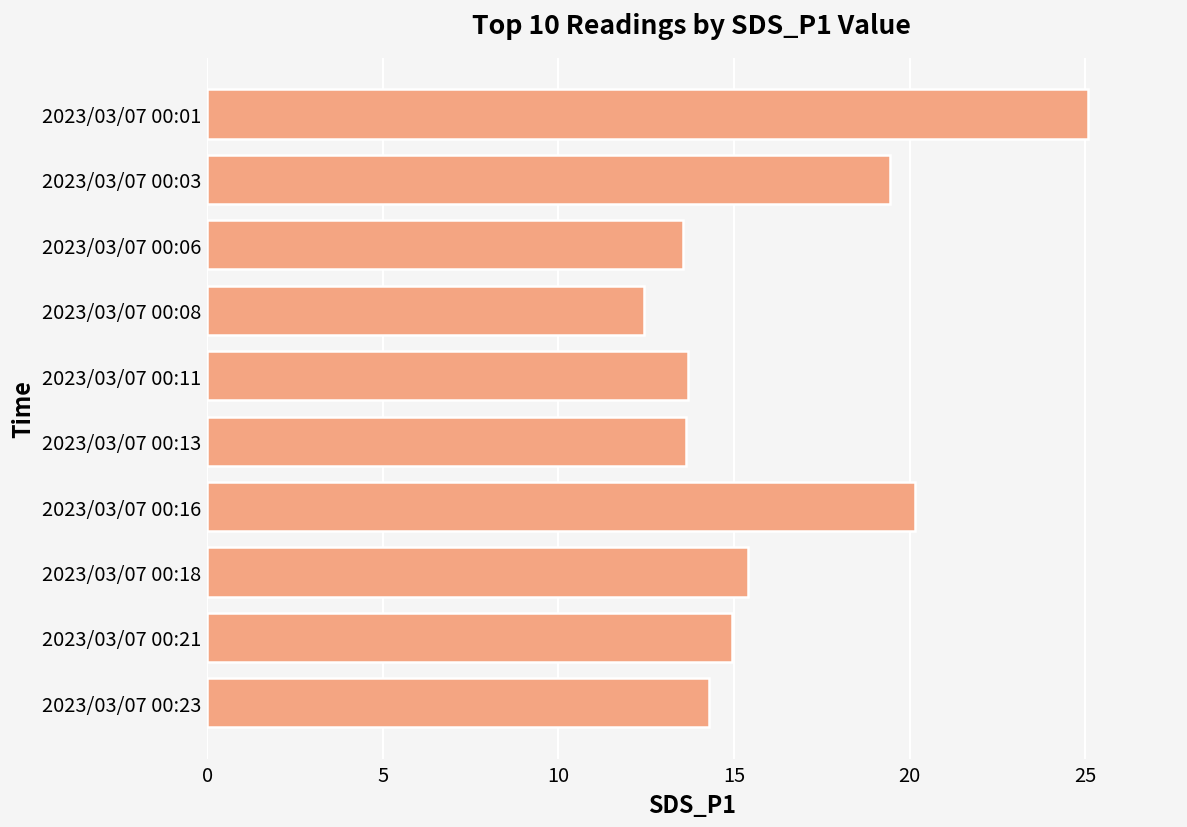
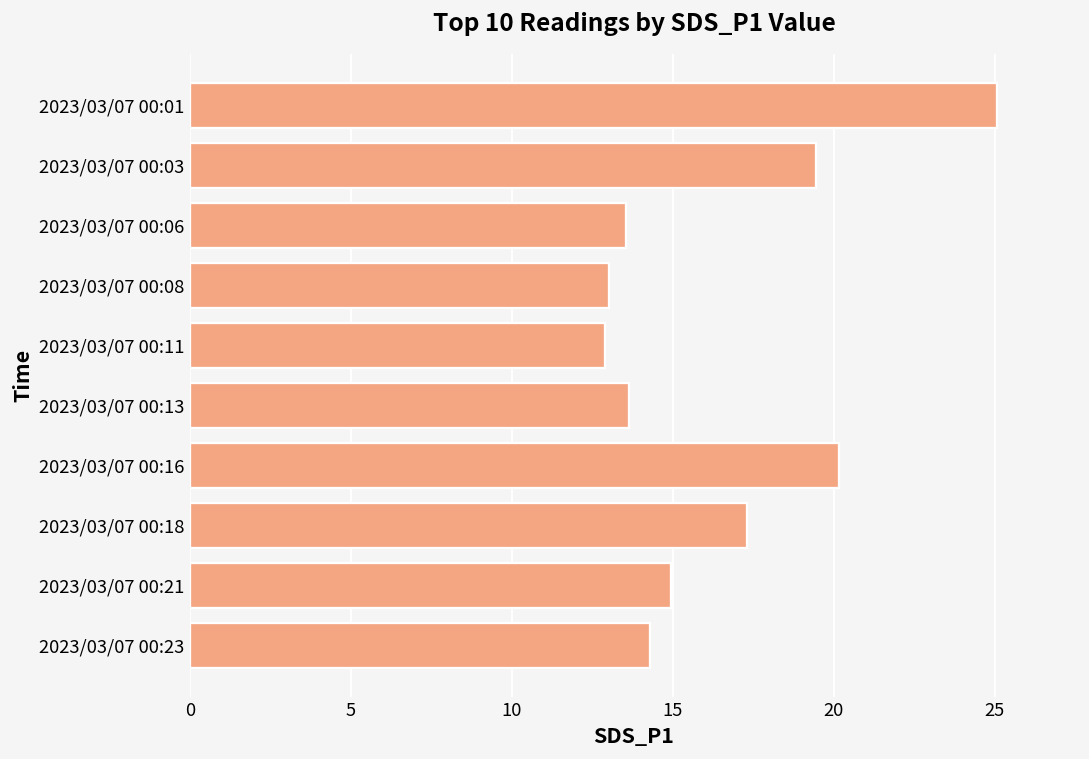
2023/03/07 00:08: 12.4 -> 13.0
2023/03/07 00:11: 13.7 -> 12.9
2023/03/07 00:18: 15.4 -> 17.3
